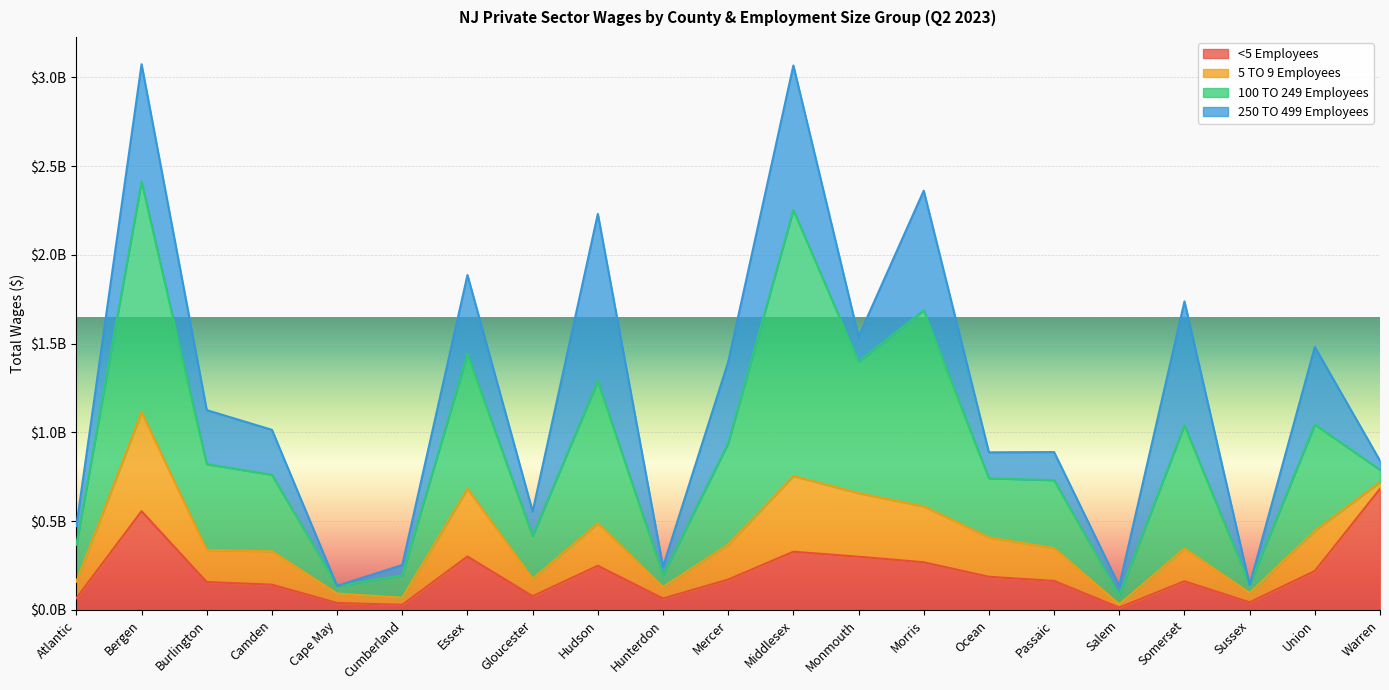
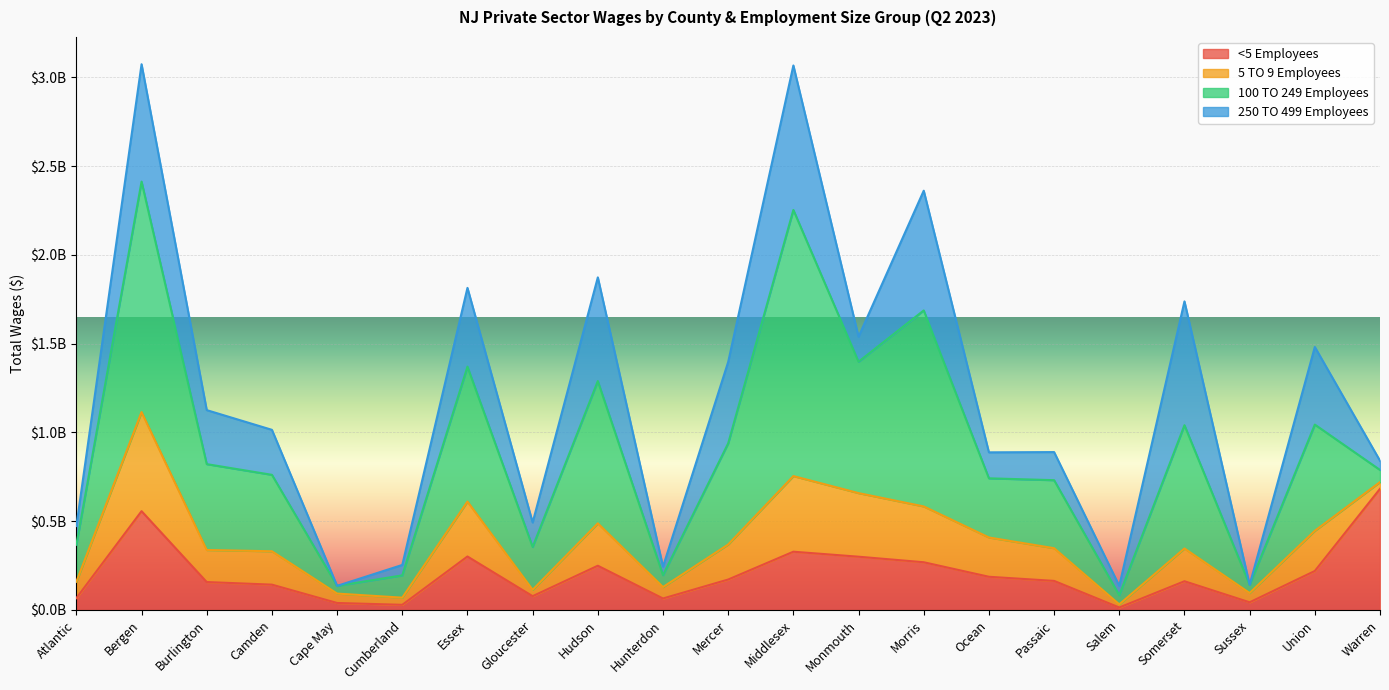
5 TO 9 Employees, Essex: $380000000 -> $310000000
5 TO 9 Employees, Gloucester: $100000000 -> $40000000
250 TO 499 Employees, Hudson: $940000000 -> $580000000
